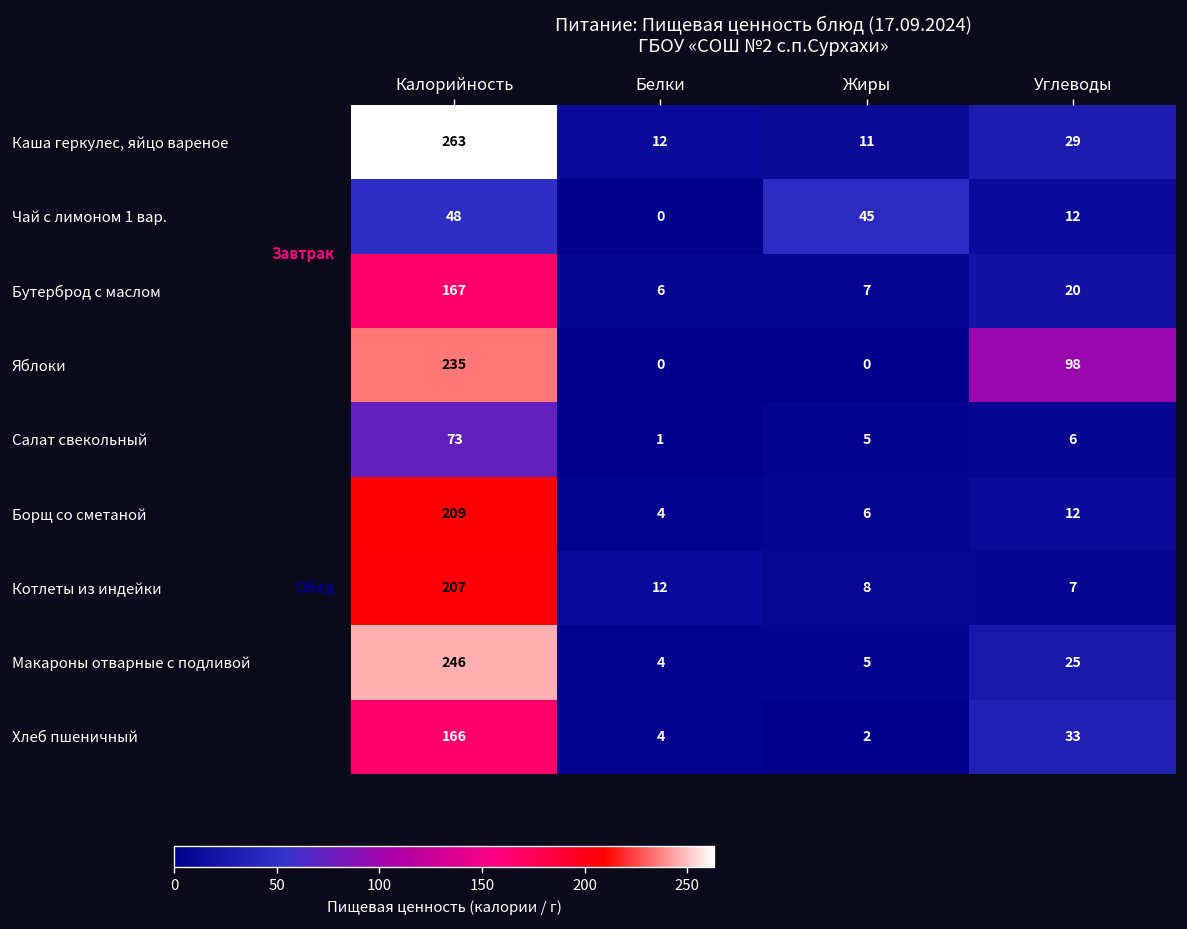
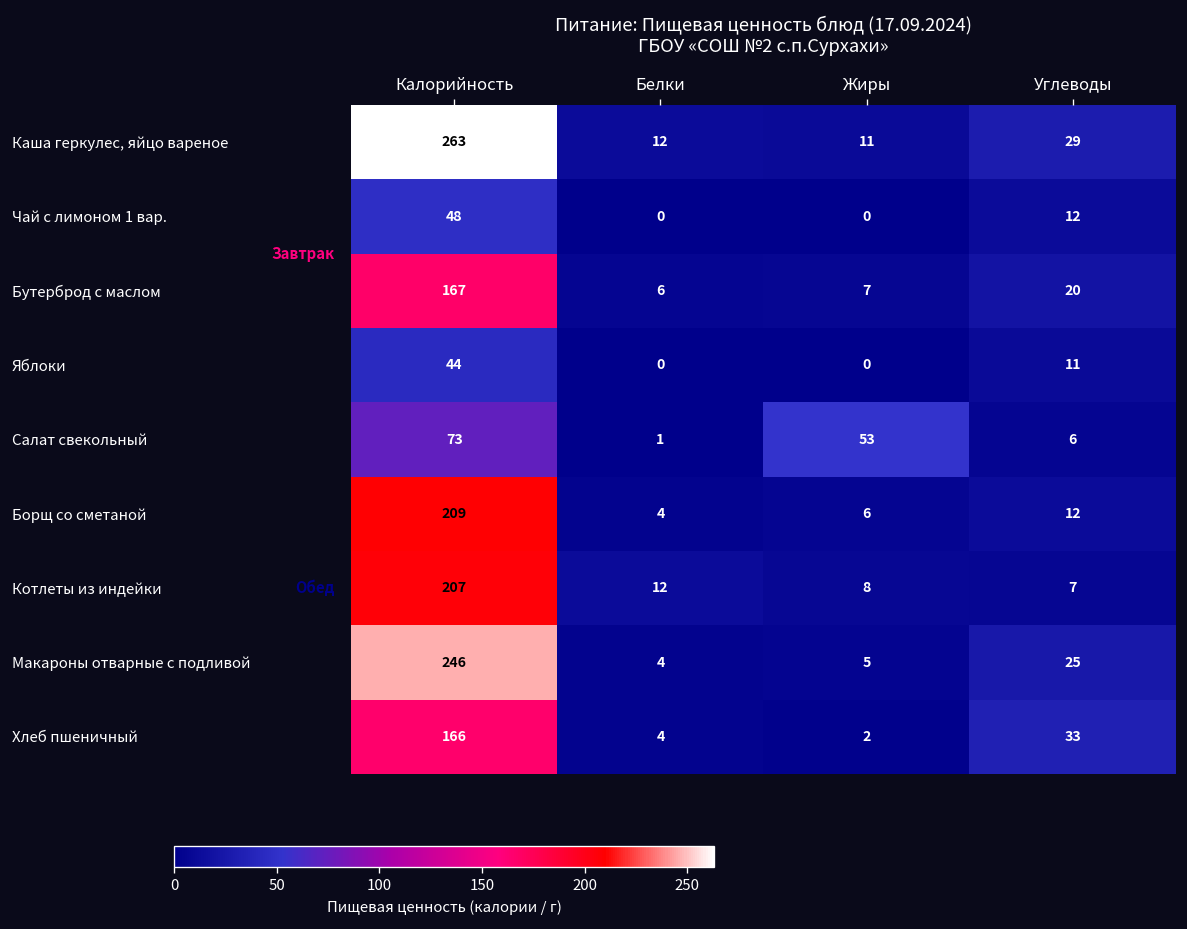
Чай с лимоном 1 вар., Жиры: 45 -> 0
Яблоки, Калорийность: 235 -> 44
Яблоки, Углеводы: 98 -> 11
Салат свекольный, Жиры: 5 -> 53
